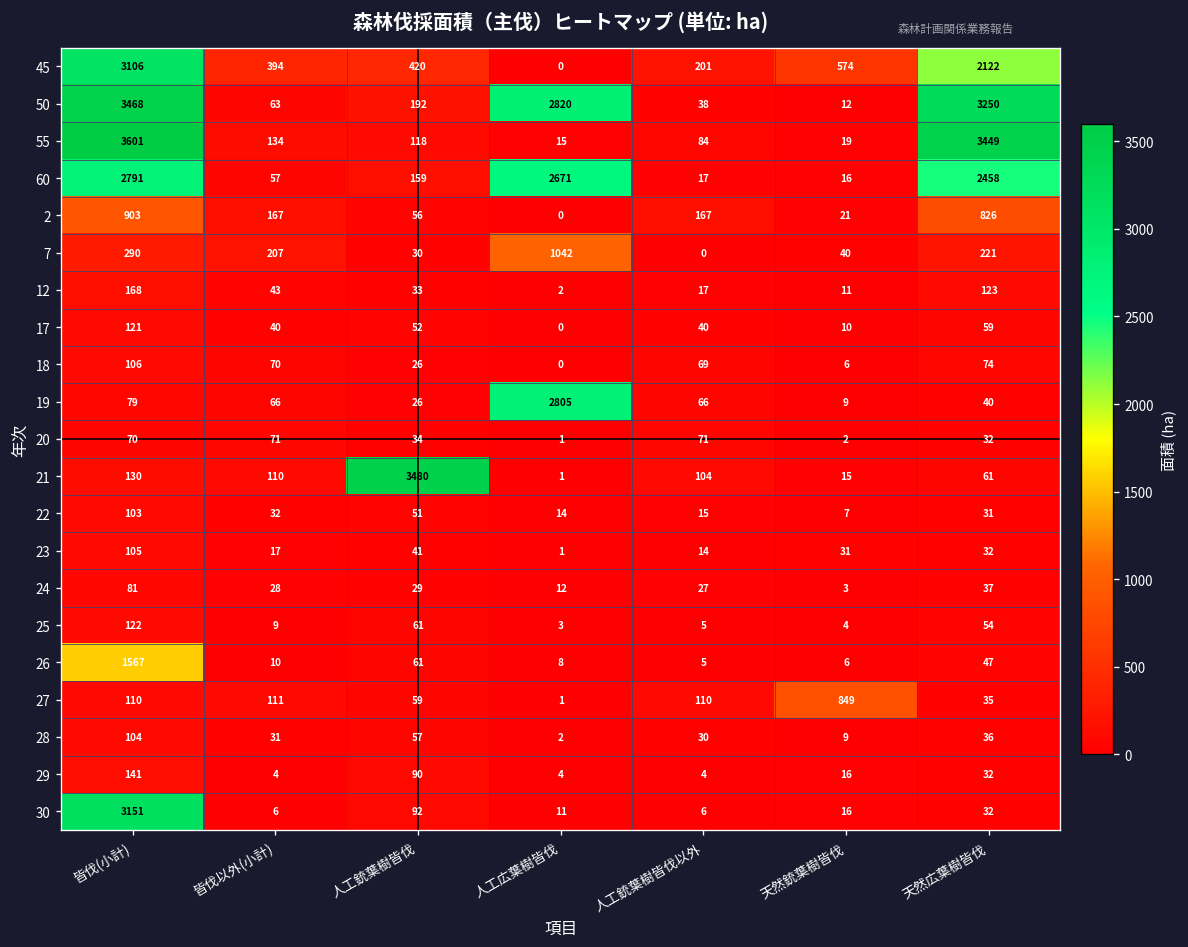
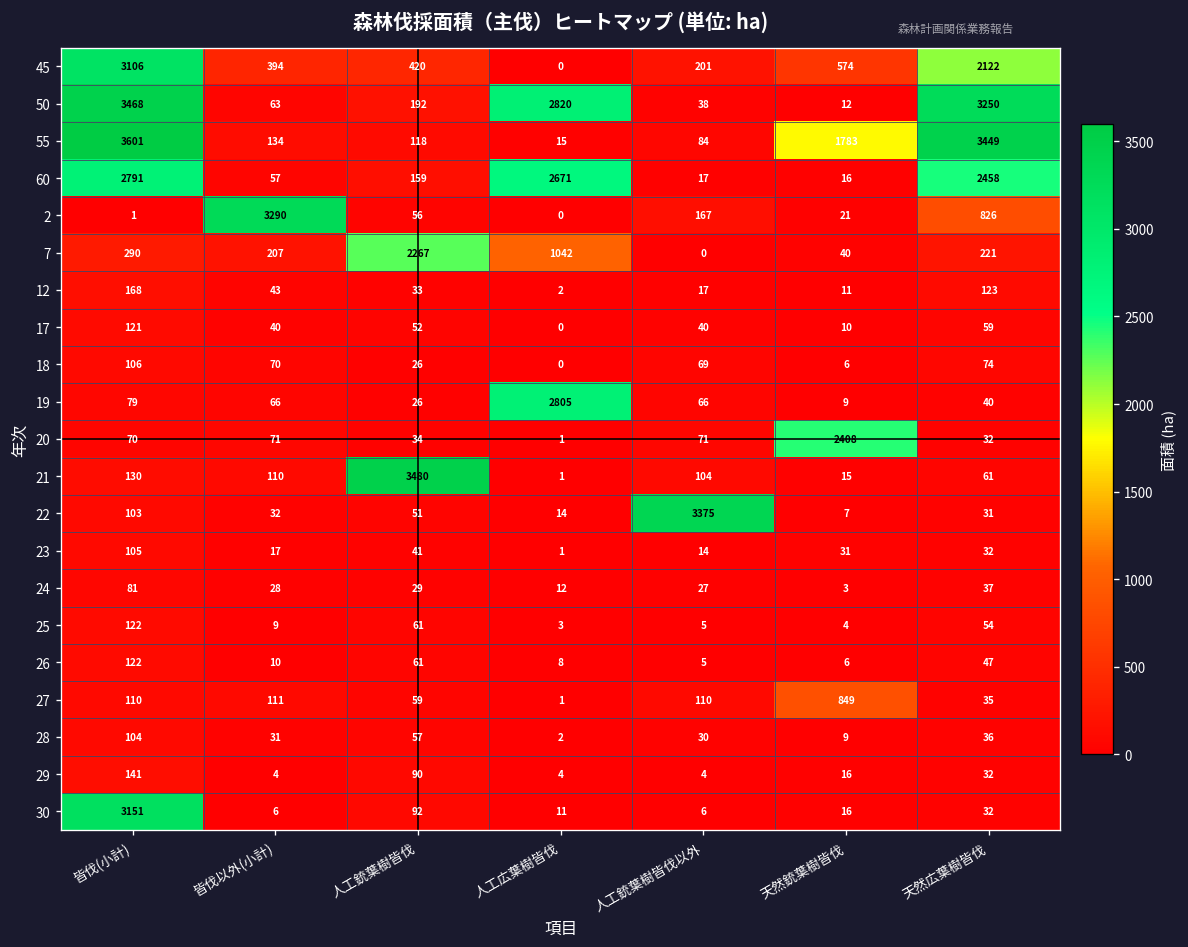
55, 天然銃葉樹皆伐: 19 -> 1783
2, 皆伐(小計): 903 -> 1
2, 皆伐以外(小計): 167 -> 3290
7, 人工銃葉樹皆伐: 30 -> 2267
20, 天然銃葉樹皆伐: 2 -> 2408
22, 人工銃葉樹皆伐以外: 15 -> 3375
26, 皆伐(小計): 1567 -> 122
